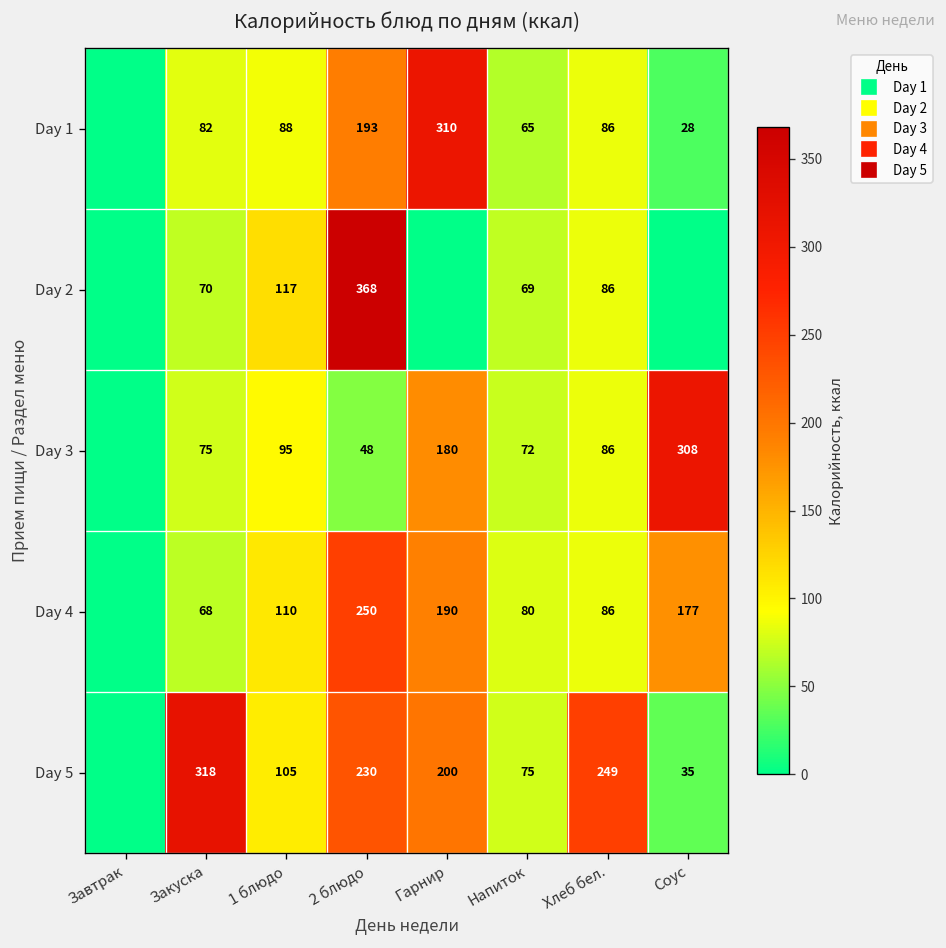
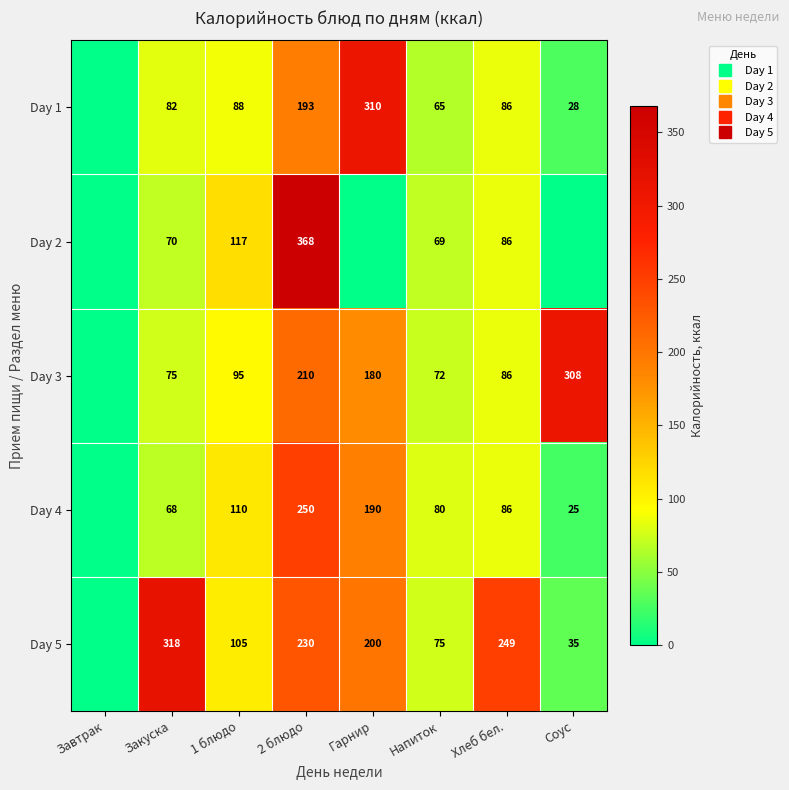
Day 3, 2 блюдо: 48 -> 210
Day 4, Соус: 177 -> 25
